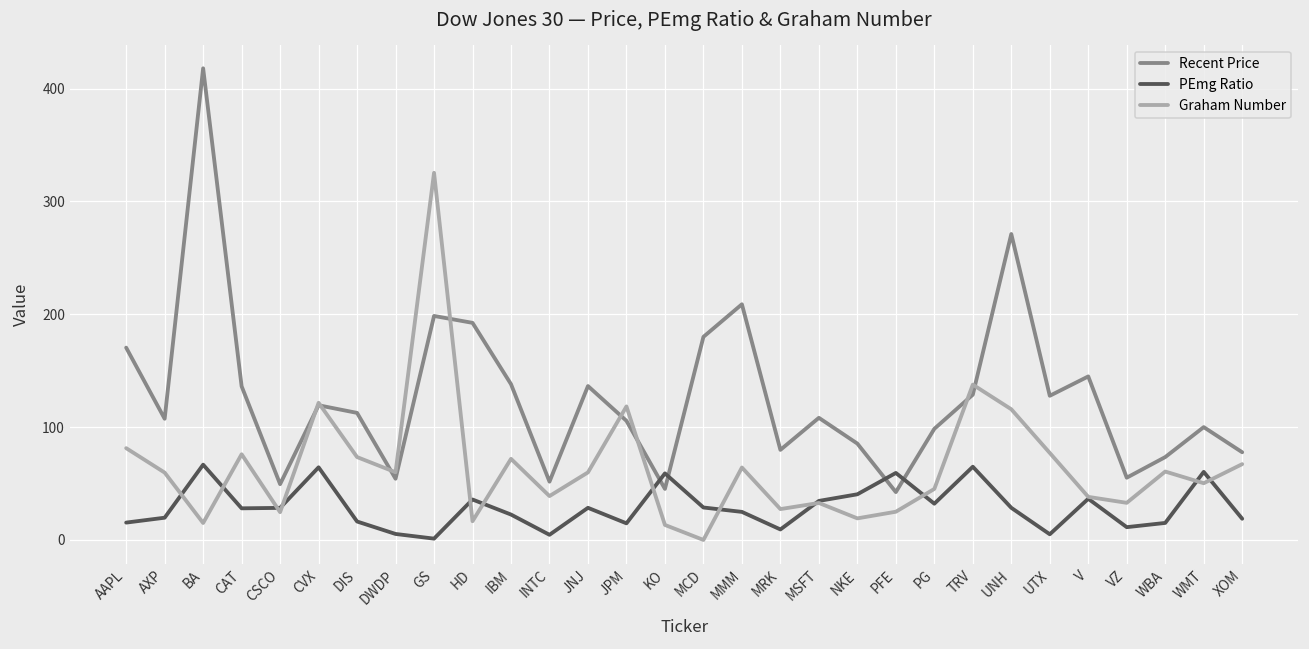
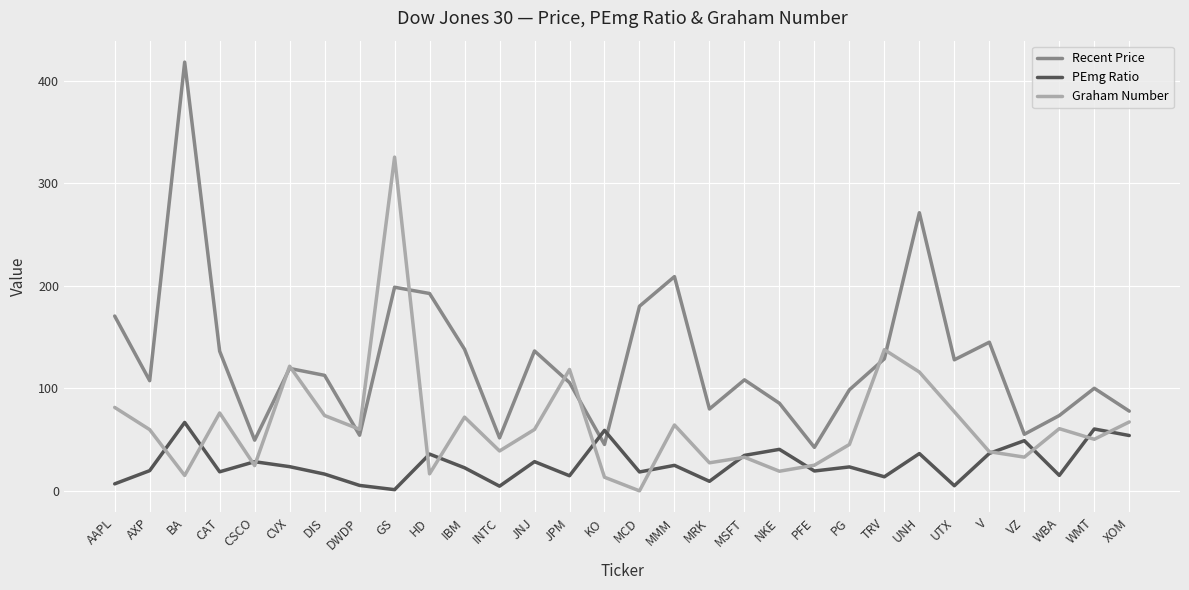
PEmg Ratio, AAPL: 15 -> 7
PEmg Ratio, CAT: 28 -> 19
PEmg Ratio, CVX: 64 -> 24
PEmg Ratio, MCD: 29 -> 18
PEmg Ratio, PFE: 59 -> 19
PEmg Ratio, PG: 32 -> 23
PEmg Ratio, TRV: 65 -> 14
PEmg Ratio, UNH: 28 -> 36
PEmg Ratio, VZ: 11 -> 49
PEmg Ratio, XOM: 19 -> 54
